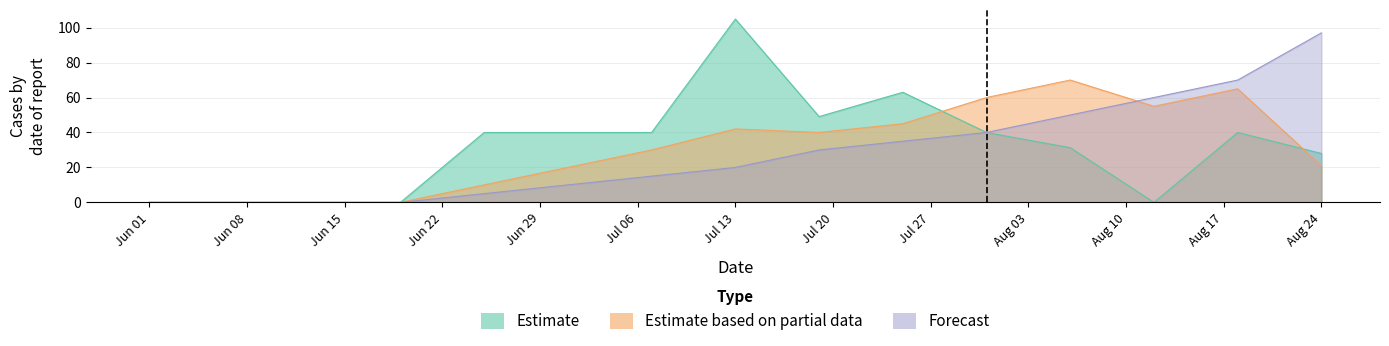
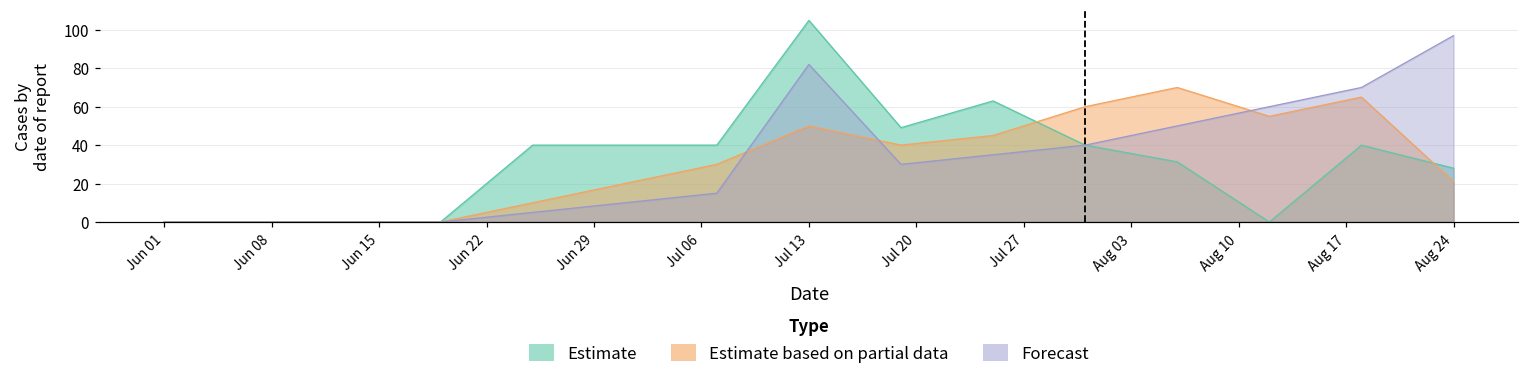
Estimate based on partial data, Jul 13: 42 -> 50
Forecast, Jul 13: 20 -> 82
